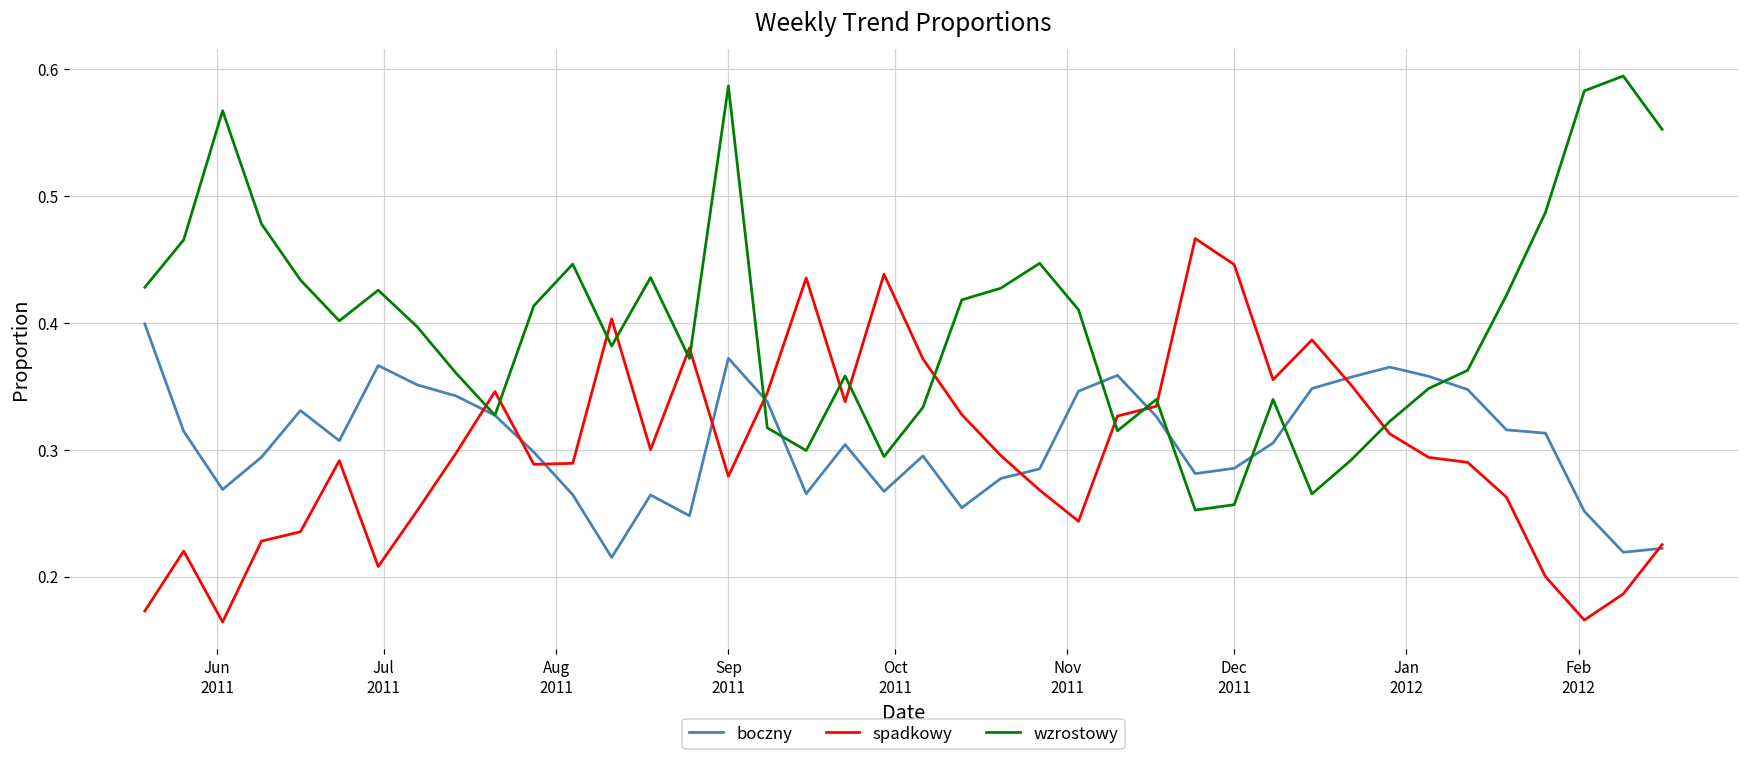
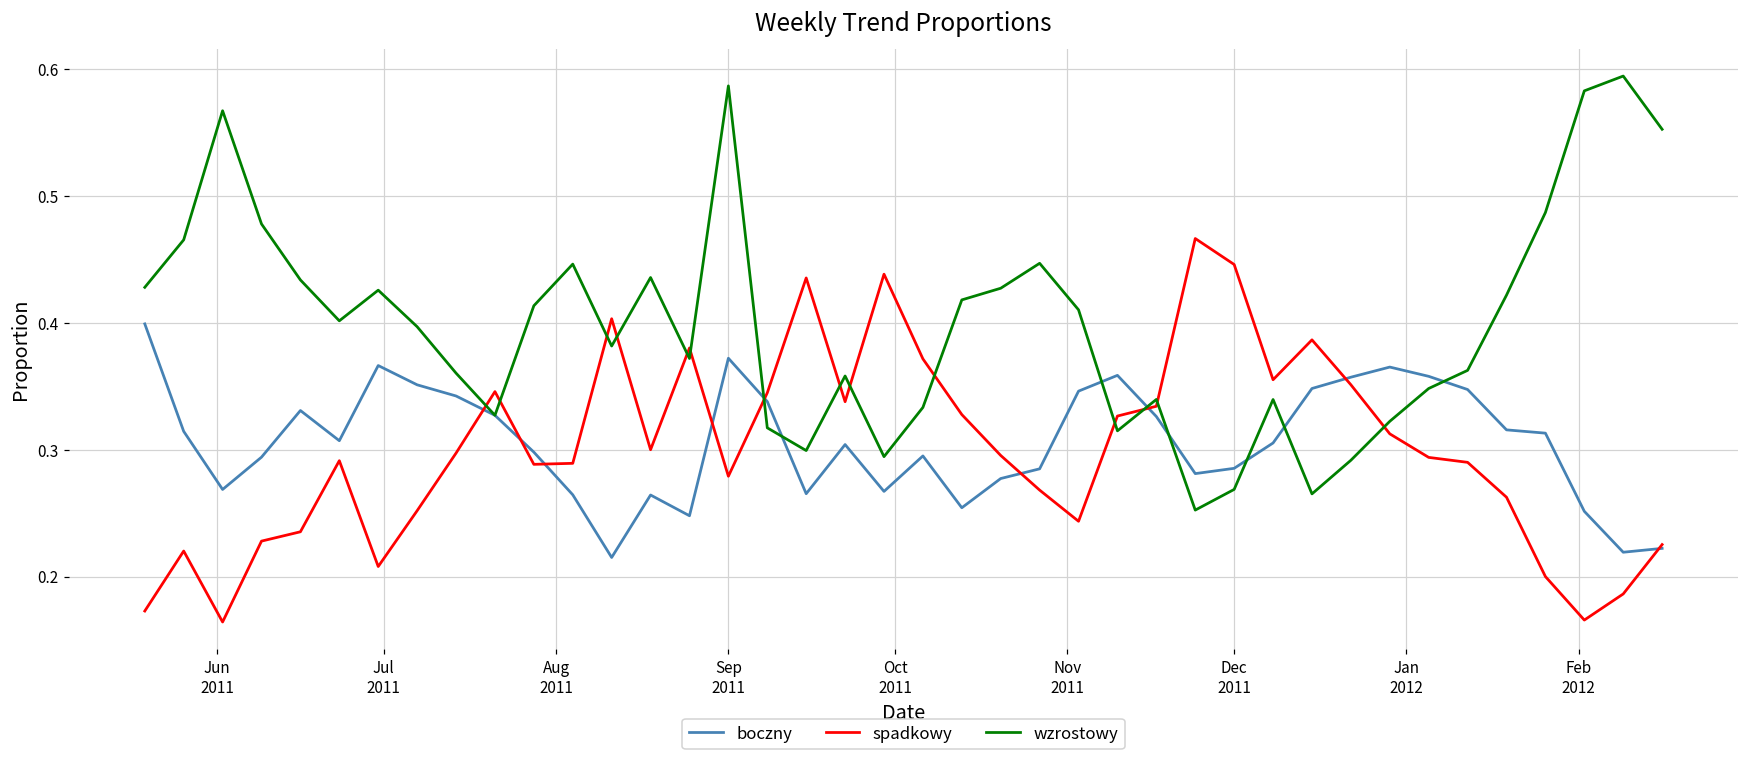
wzrostowy, Dec 2011: 0.257 -> 0.269
